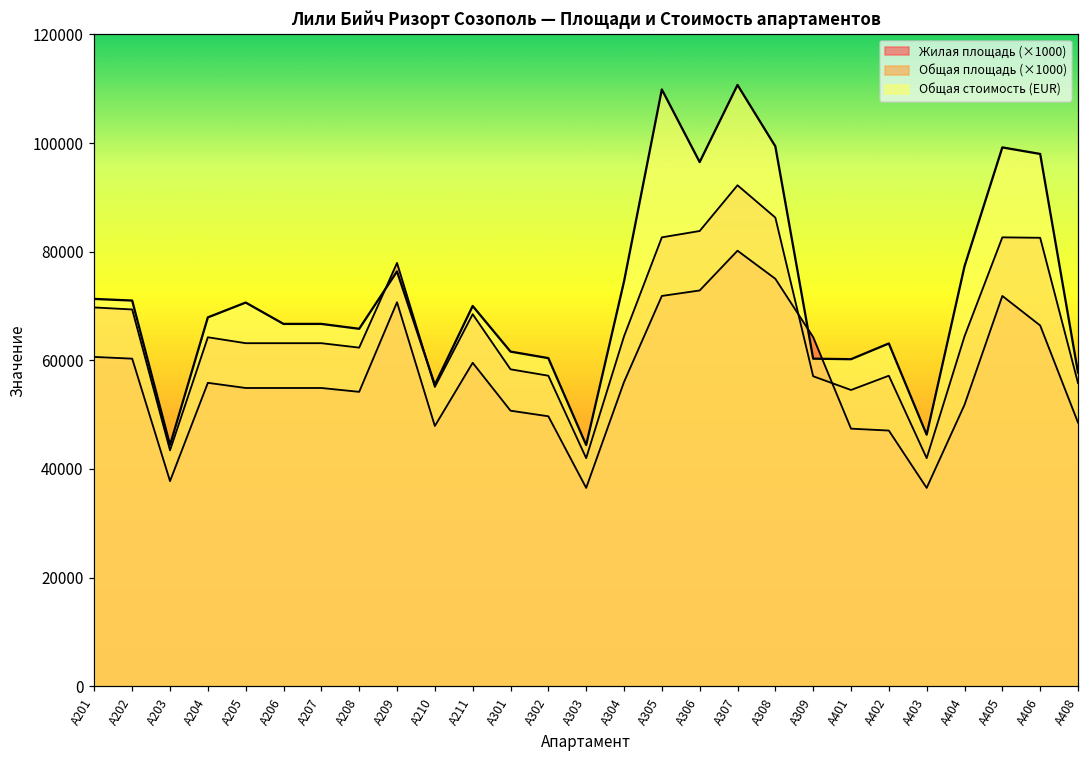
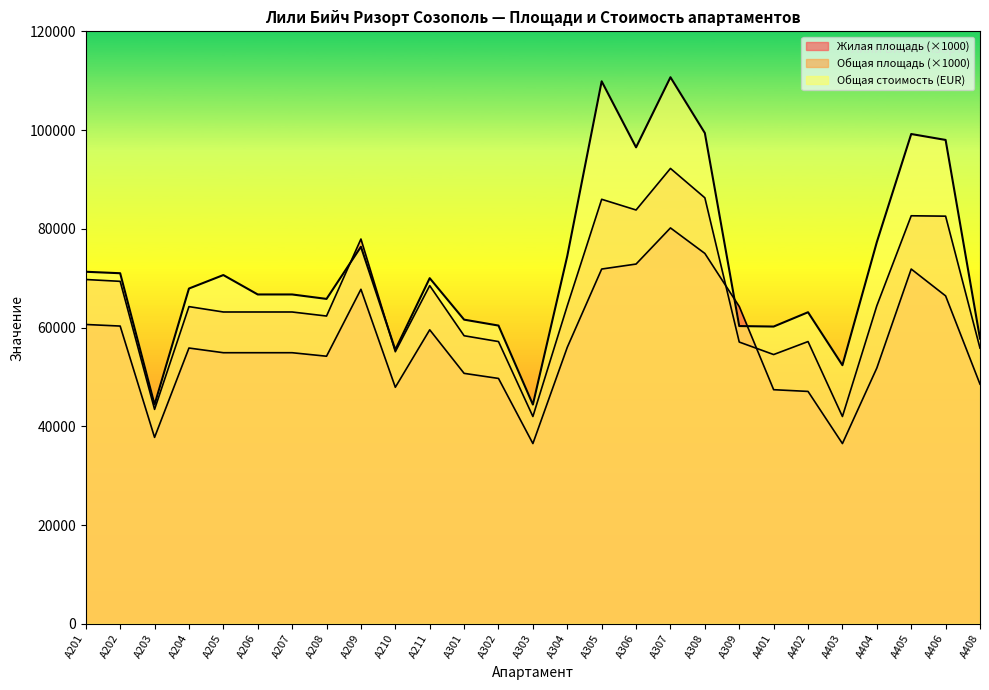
Жилая площадь (×1000), А209: 71000 -> 68000
Общая площадь (×1000), А305: 83000 -> 86000
Общая стоимость (EUR), А403: 46000 -> 52000
